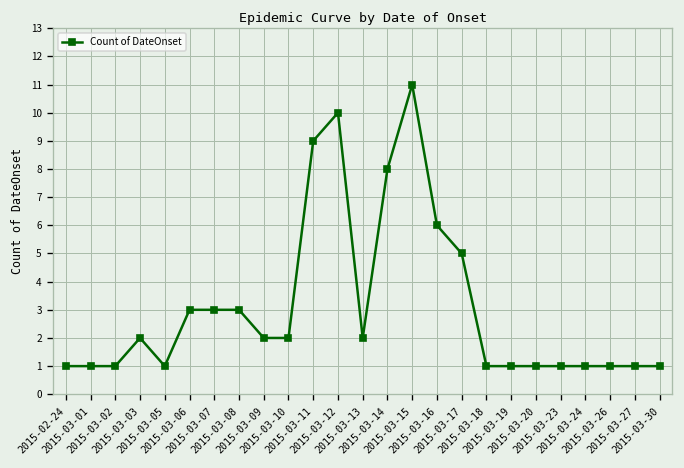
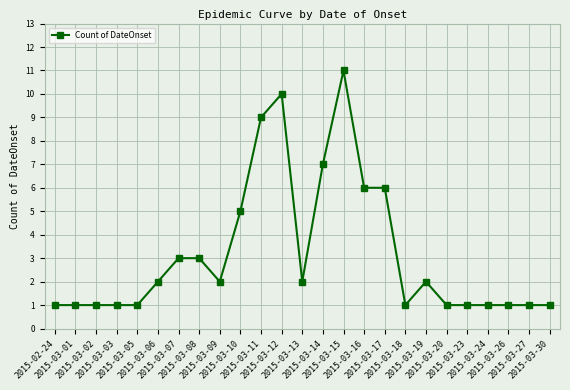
2015-03-03: 2 -> 1
2015-03-06: 3 -> 2
2015-03-10: 2 -> 5
2015-03-14: 8 -> 7
2015-03-17: 5 -> 6
2015-03-19: 1 -> 2
